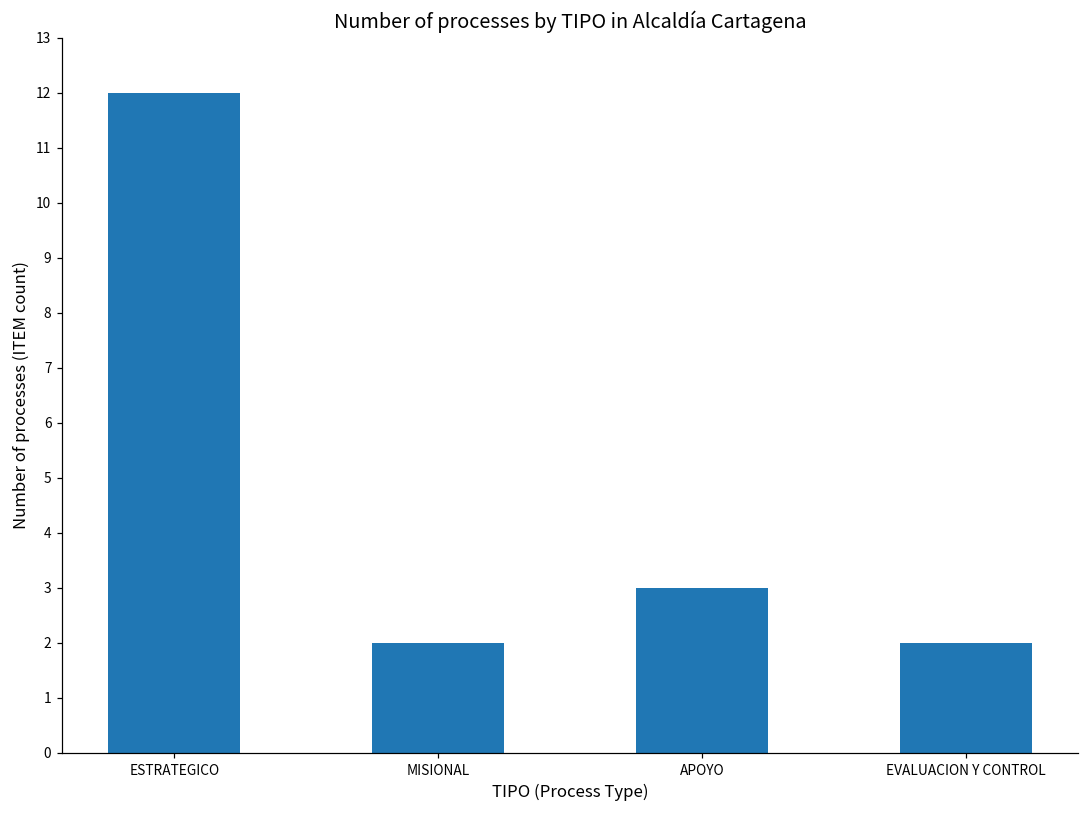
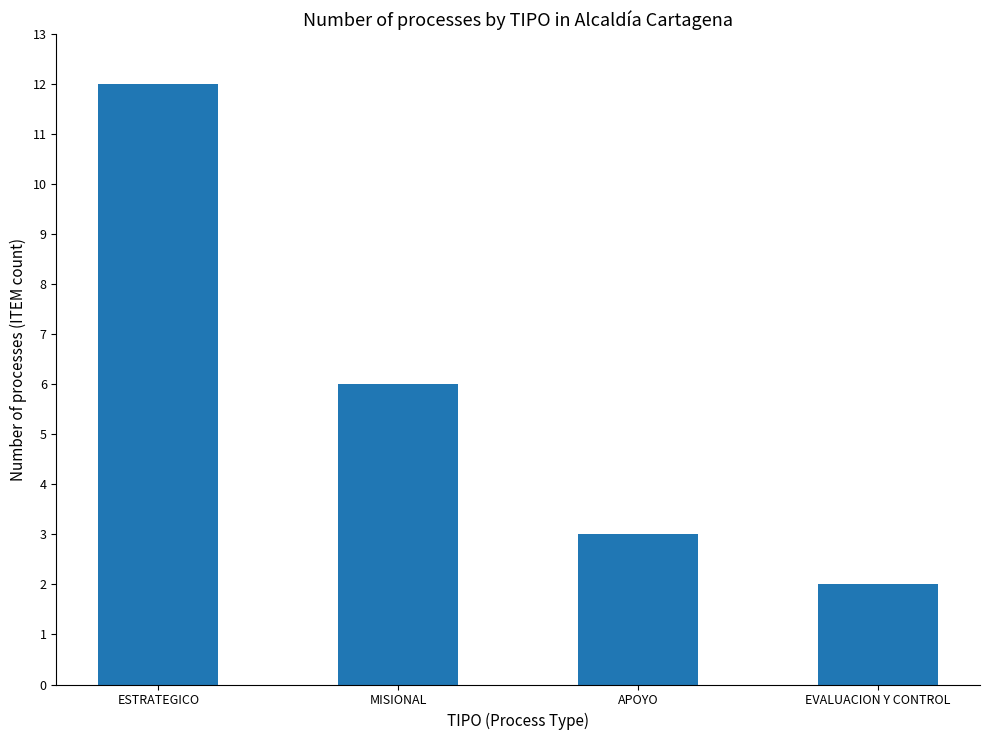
MISIONAL: 2 -> 6
